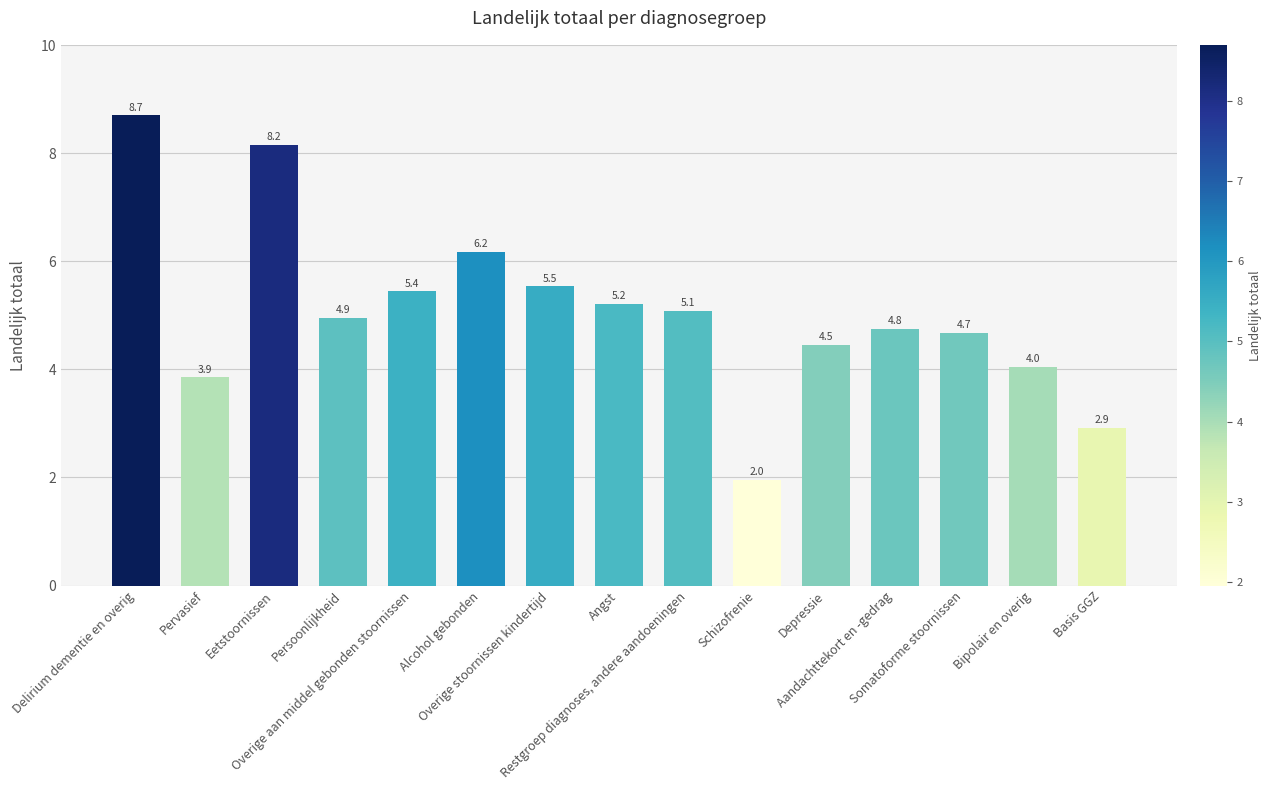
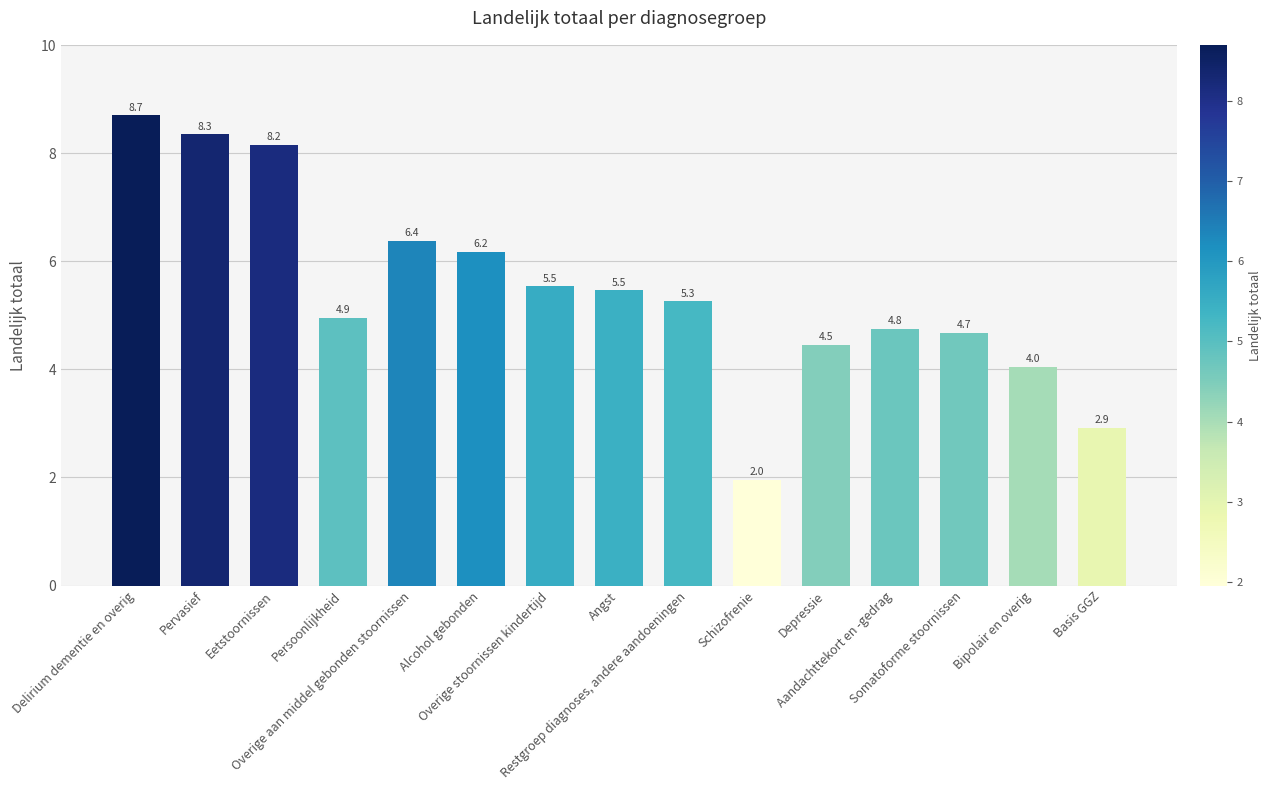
Pervasief: 3.9 -> 8.3
Overige aan middel gebonden stoornissen: 5.4 -> 6.4
Angst: 5.2 -> 5.5
Restgroep diagnoses, andere aandoeningen: 5.1 -> 5.3
